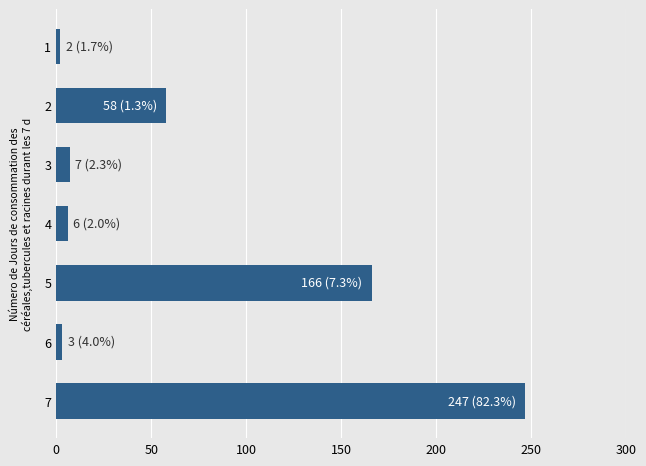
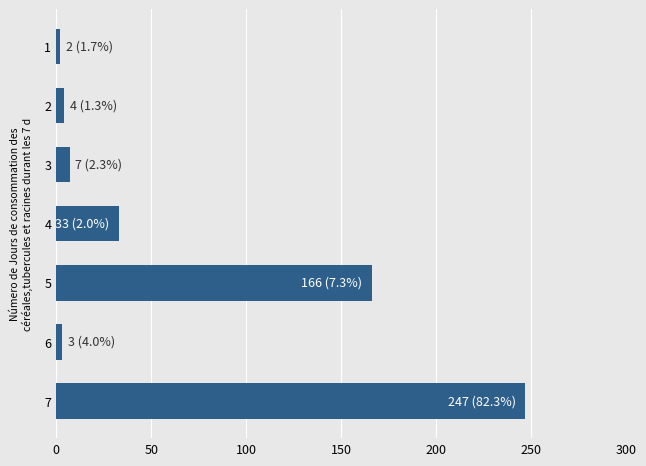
2: 58 -> 4
4: 6 -> 33
